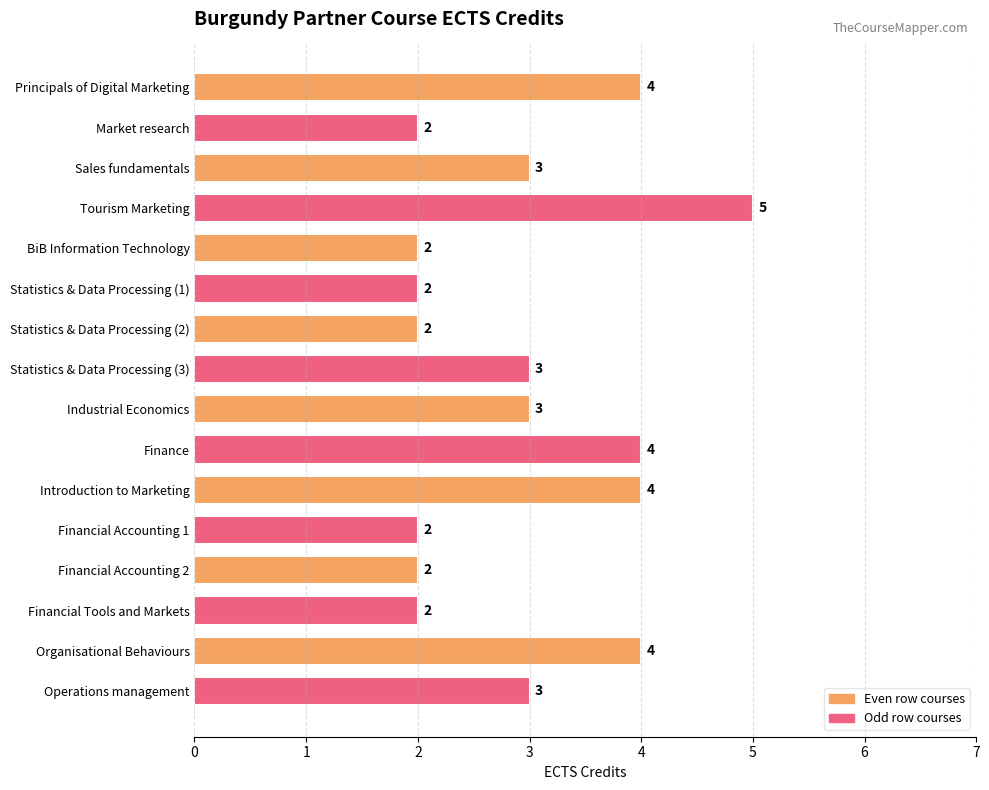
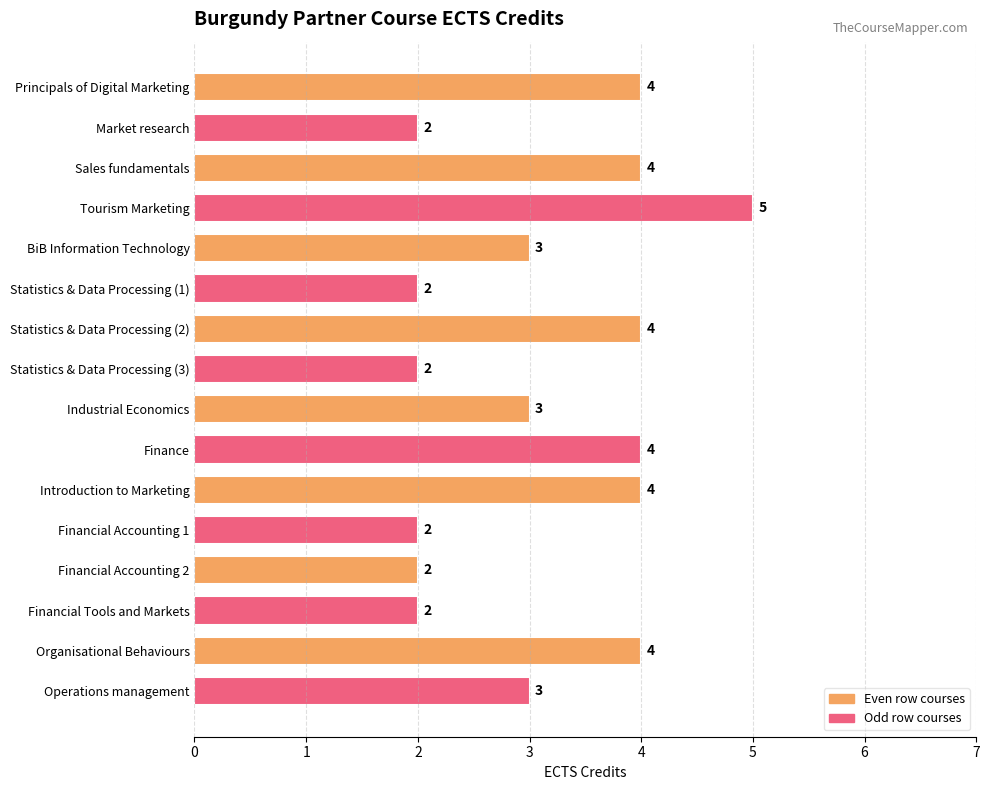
Sales fundamentals: 3 -> 4
BiB Information Technology: 2 -> 3
Statistics & Data Processing (2): 2 -> 4
Statistics & Data Processing (3): 3 -> 2
